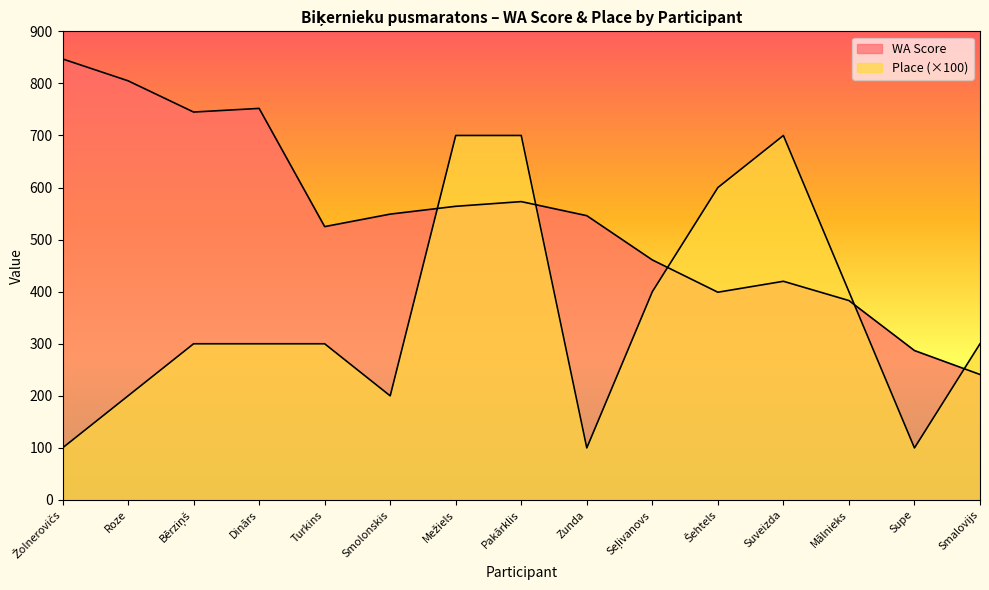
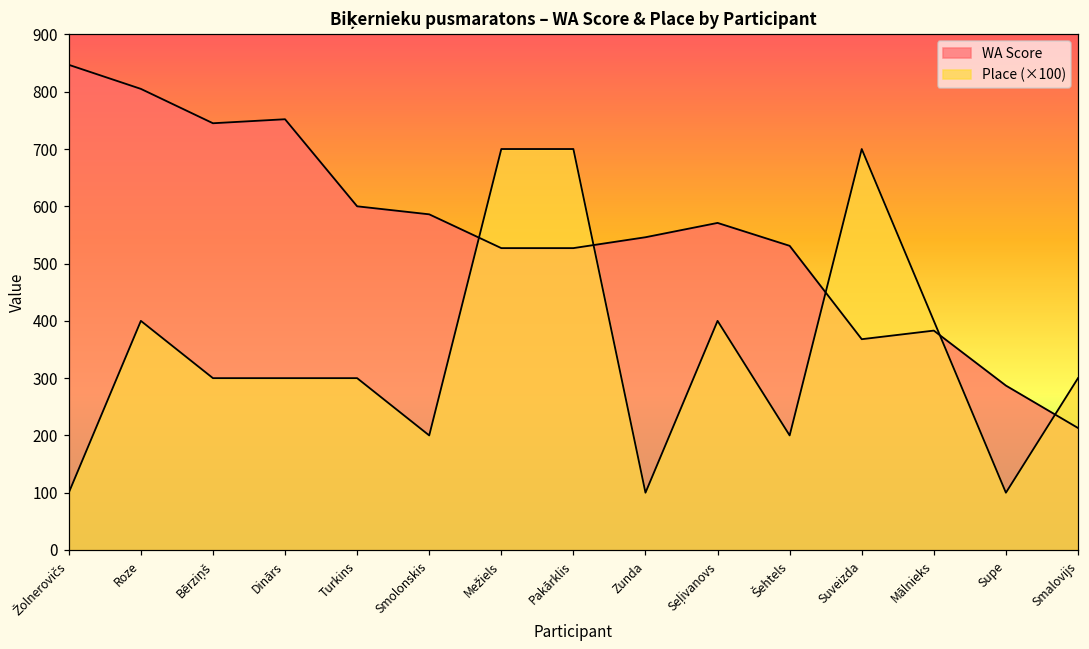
Place (×100), Roze: 200 -> 400
WA Score, Turkins: 530 -> 600
WA Score, Smolonskis: 550 -> 590
WA Score, Mežiels: 560 -> 530
WA Score, Pakārklis: 570 -> 530
WA Score, Seļivanovs: 460 -> 570
WA Score, Šehtels: 400 -> 530
Place (×100), Šehtels: 600 -> 200
WA Score, Suveizda: 420 -> 370
WA Score, Smalovijs: 240 -> 210
